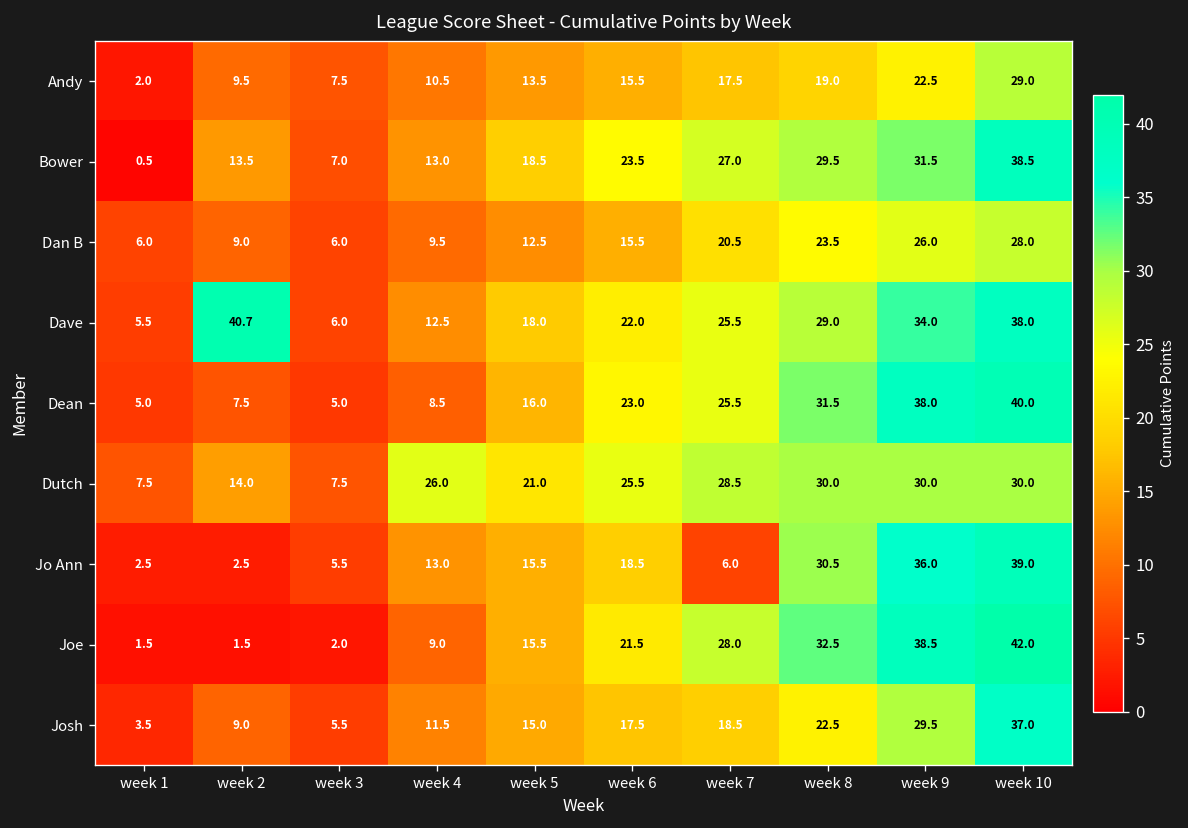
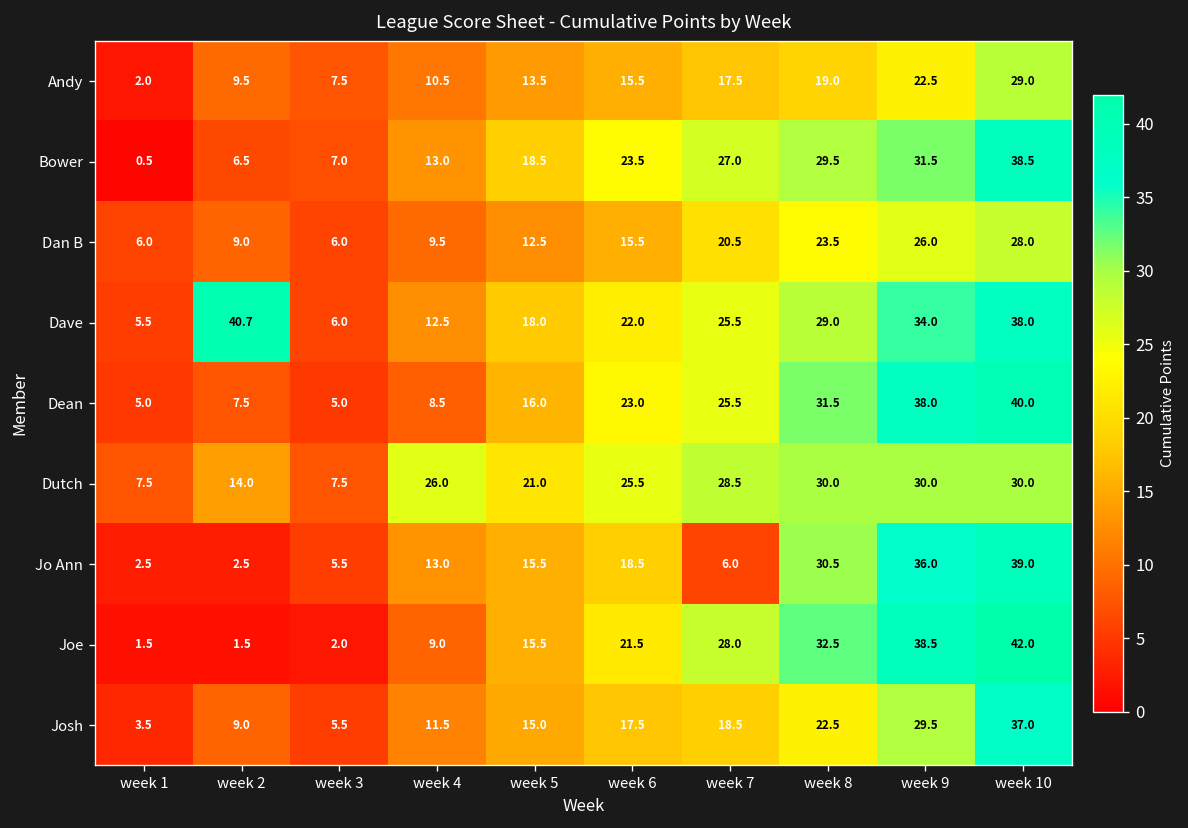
Bower, week 2: 13.5 -> 6.5
